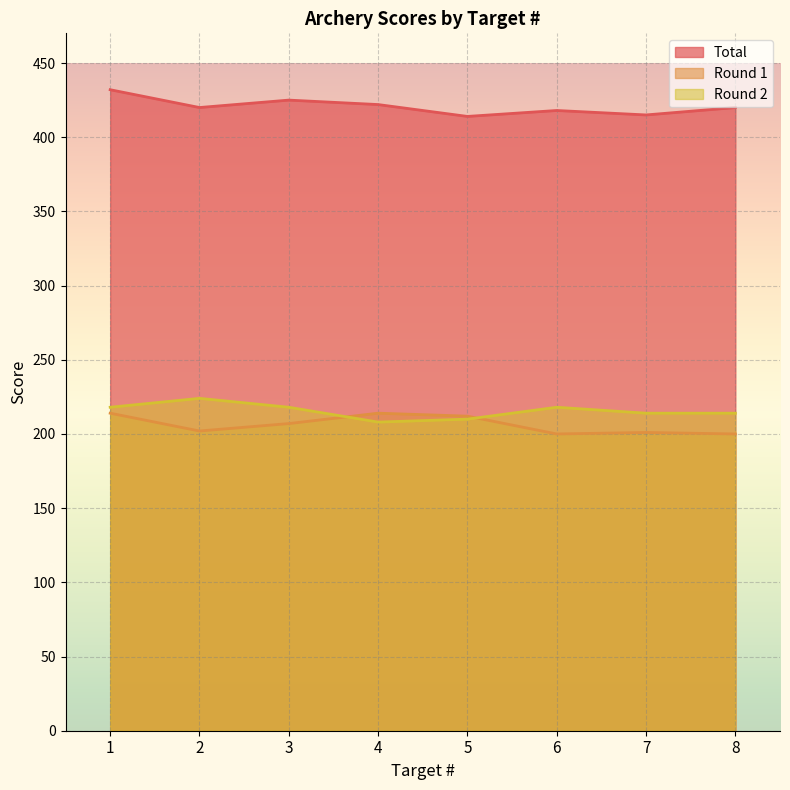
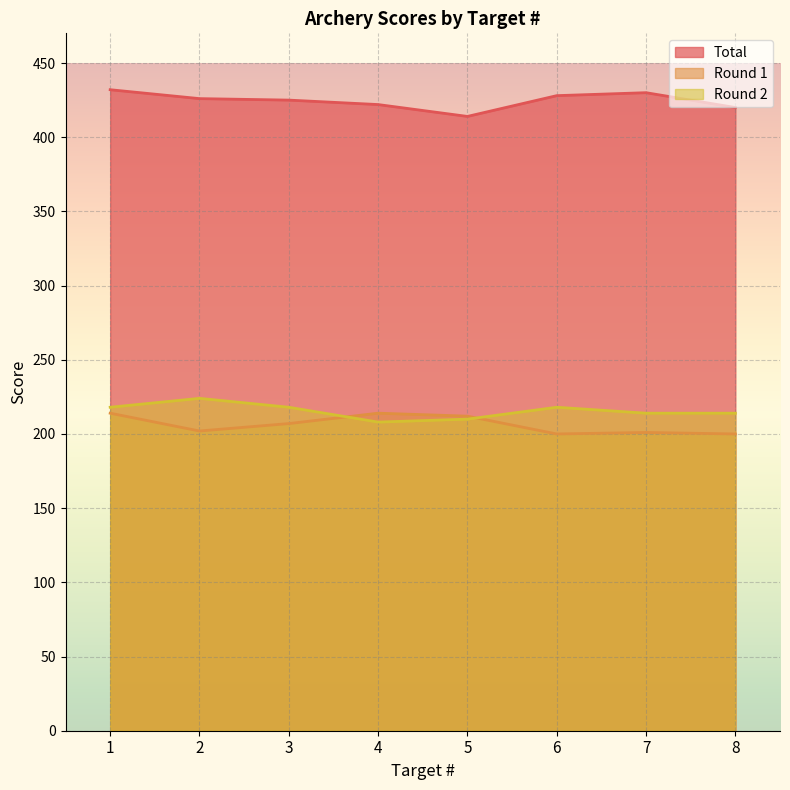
Total, 2: 420 -> 426
Total, 6: 418 -> 428
Total, 7: 415 -> 430
